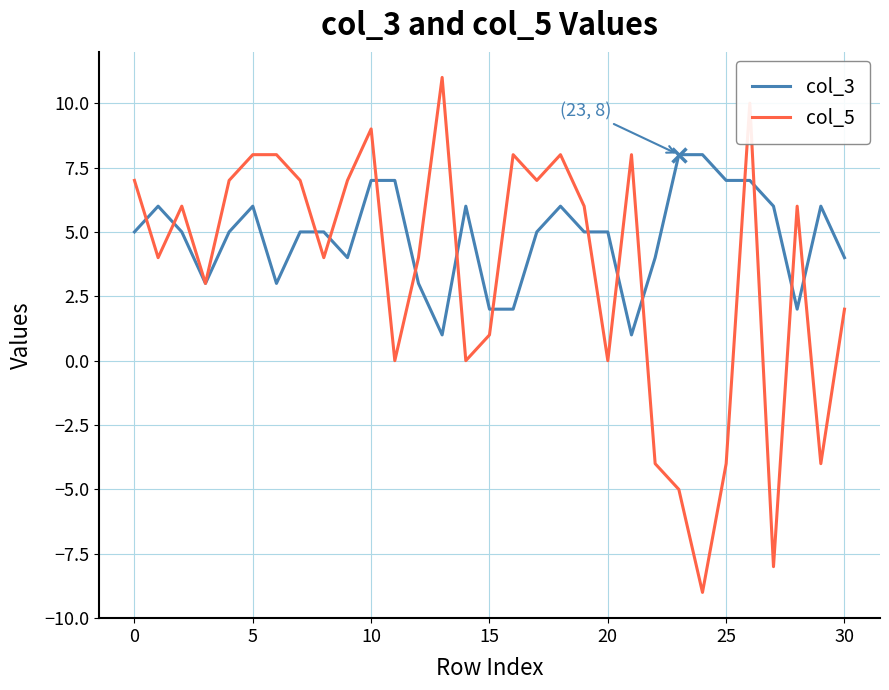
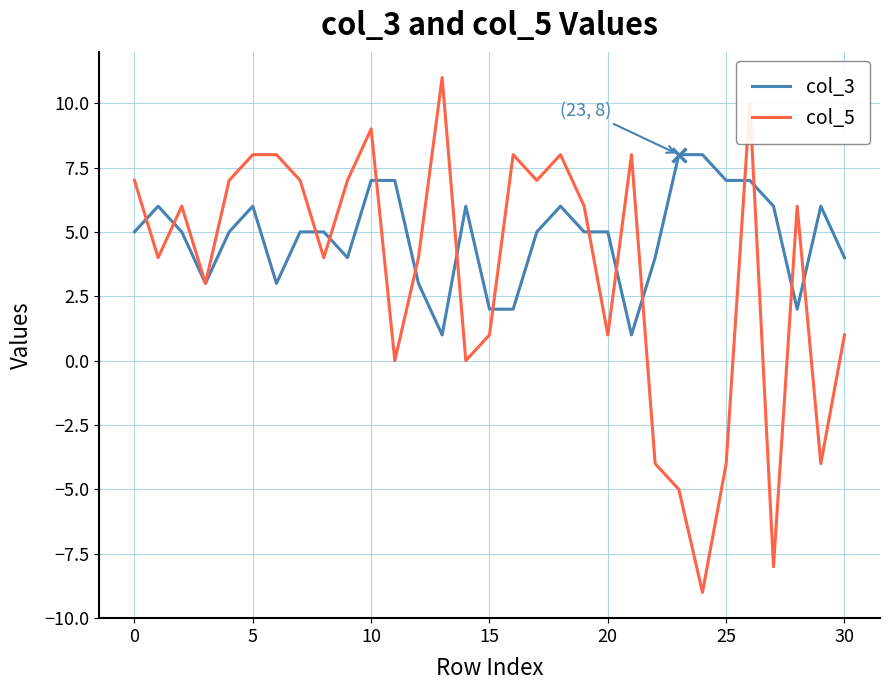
col_5, 20: 0 -> 1
col_5, 30: 2 -> 1
